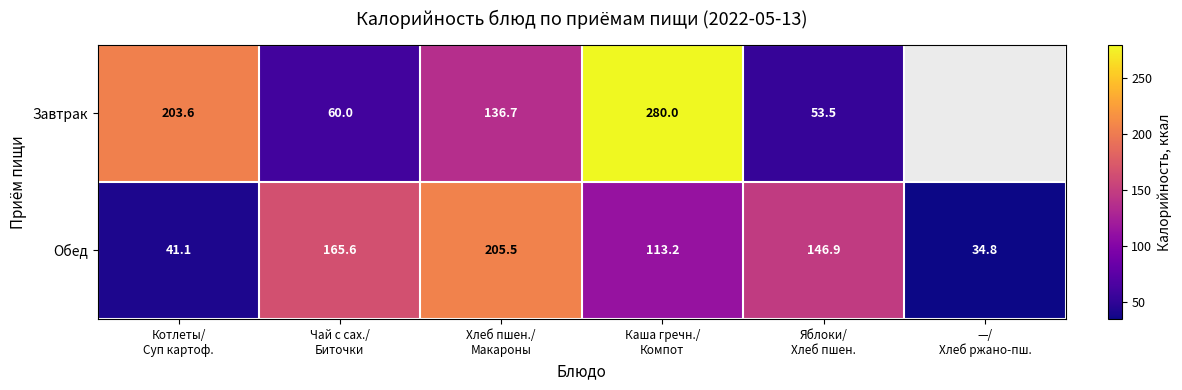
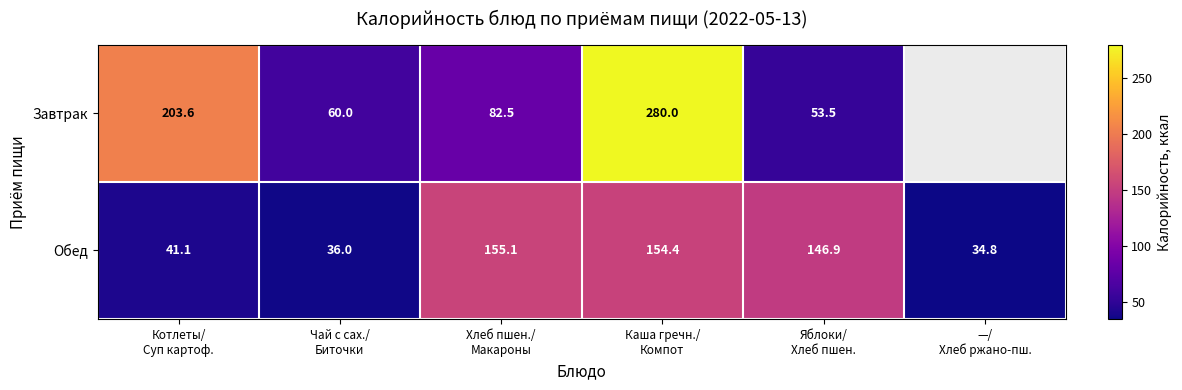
Завтрак, Хлеб пшен./ Макароны: 136.7 -> 82.5
Обед, Чай с сах./ Биточки: 165.6 -> 36.0
Обед, Хлеб пшен./ Макароны: 205.5 -> 155.1
Обед, Каша гречн./ Компот: 113.2 -> 154.4
